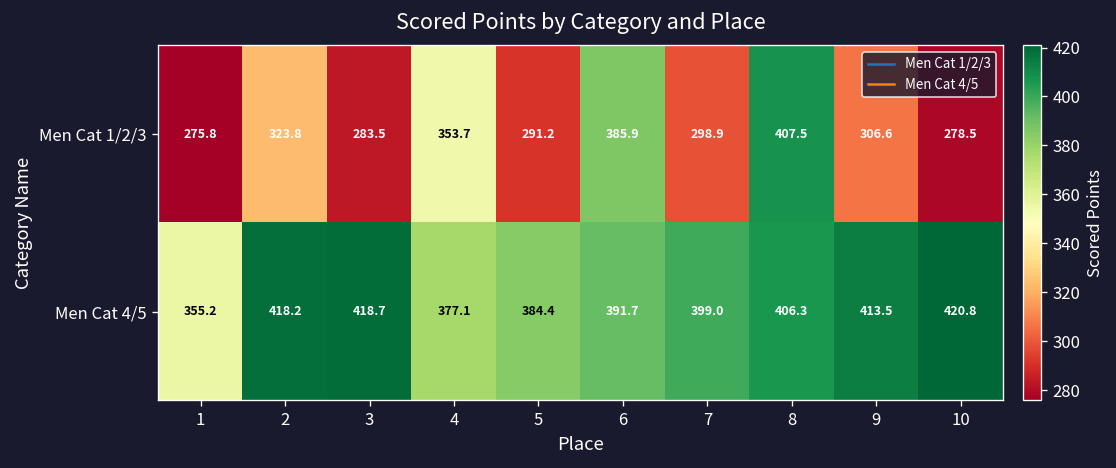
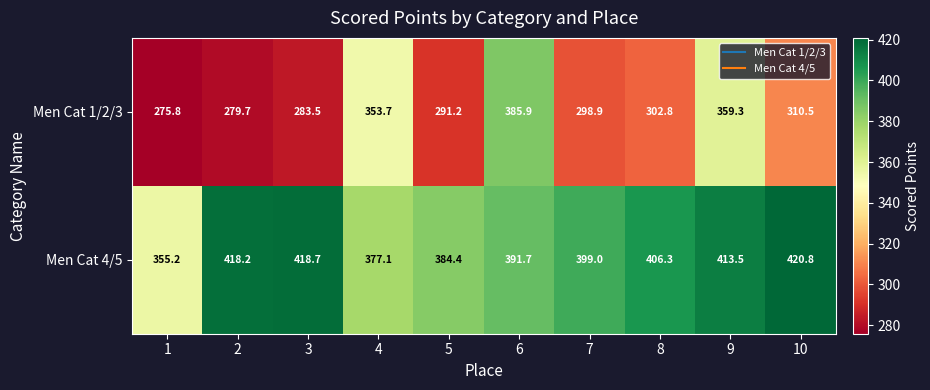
Men Cat 1/2/3, 2: 323.8 -> 279.7
Men Cat 1/2/3, 8: 407.5 -> 302.8
Men Cat 1/2/3, 9: 306.6 -> 359.3
Men Cat 1/2/3, 10: 278.5 -> 310.5
